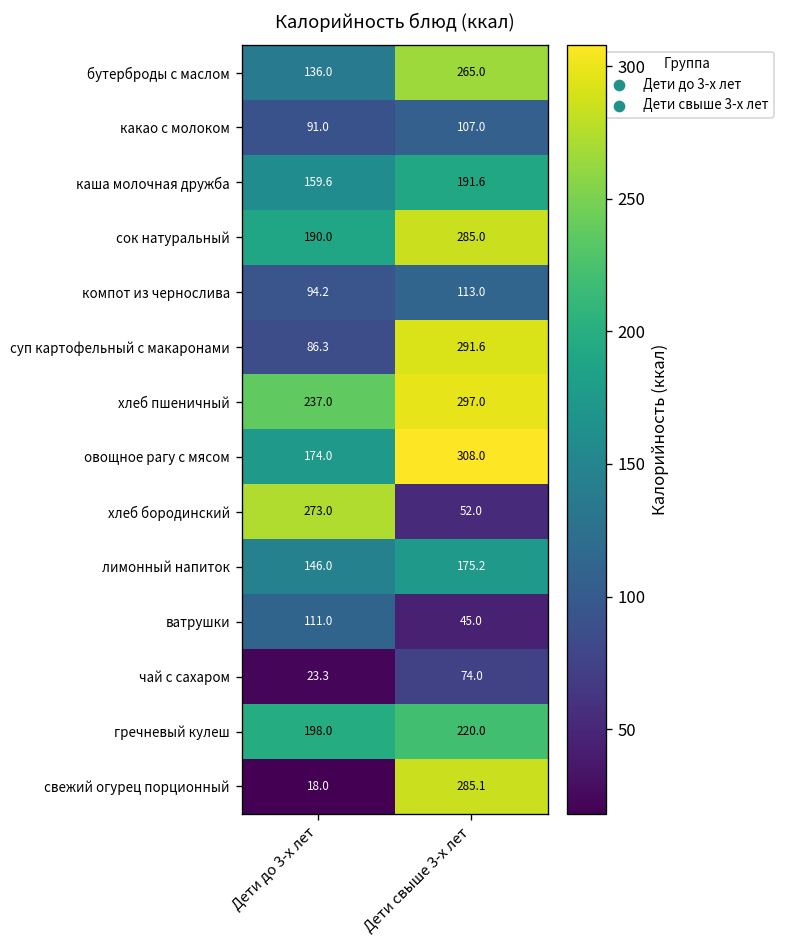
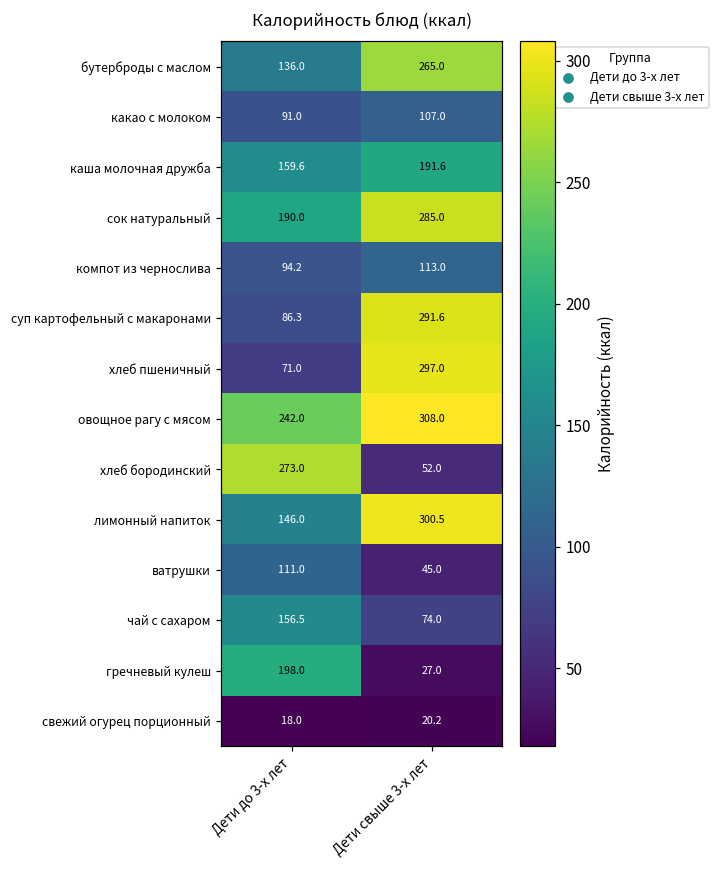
хлеб пшеничный, Дети до 3-х лет: 237.0 -> 71.0
овощное рагу с мясом, Дети до 3-х лет: 174.0 -> 242.0
лимонный напиток, Дети свыше 3-х лет: 175.2 -> 300.5
чай с сахаром, Дети до 3-х лет: 23.3 -> 156.5
гречневый кулеш, Дети свыше 3-х лет: 220.0 -> 27.0
свежий огурец порционный, Дети свыше 3-х лет: 285.1 -> 20.2
